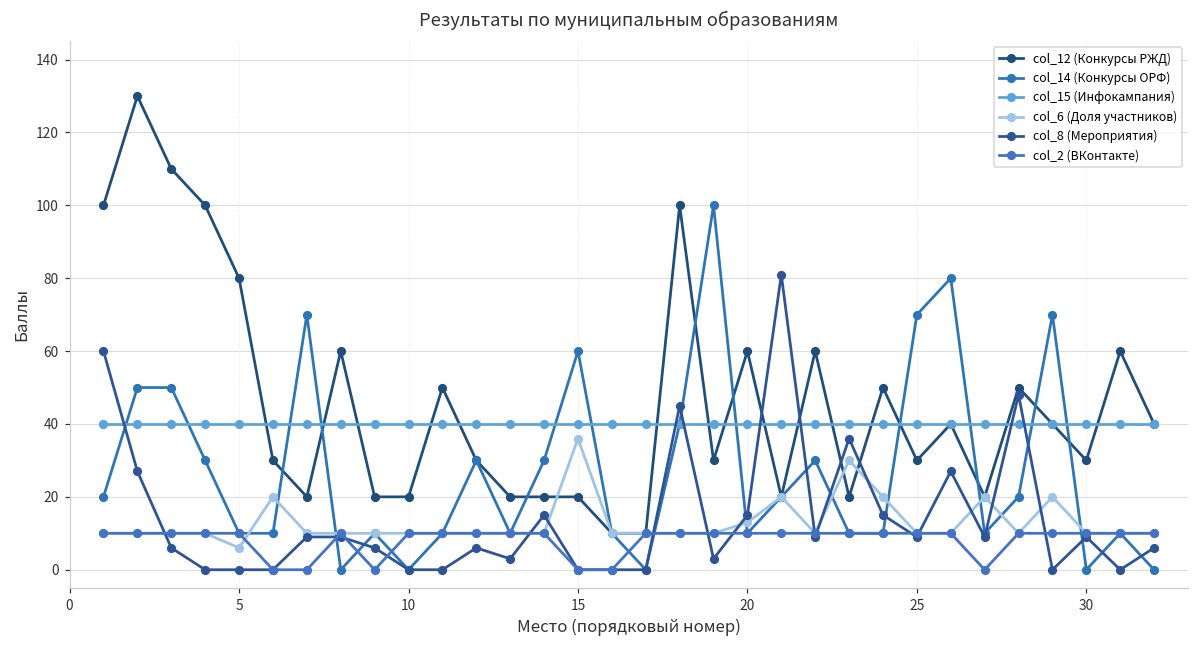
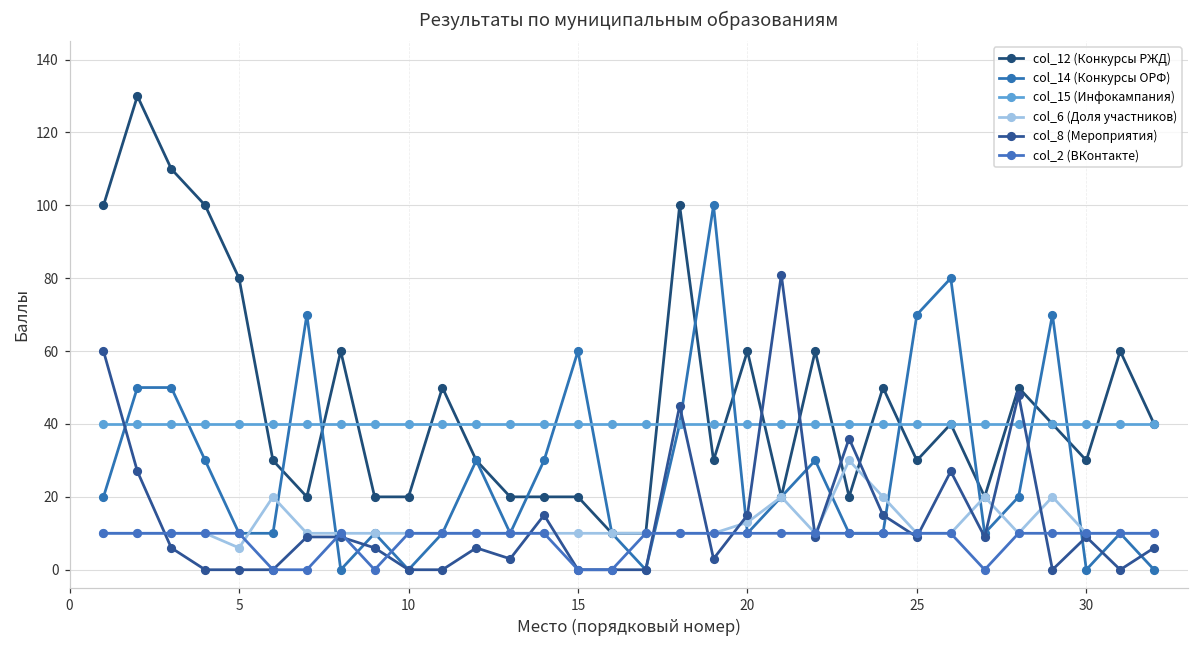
col_6 (Доля участников), 15: 36 -> 10
